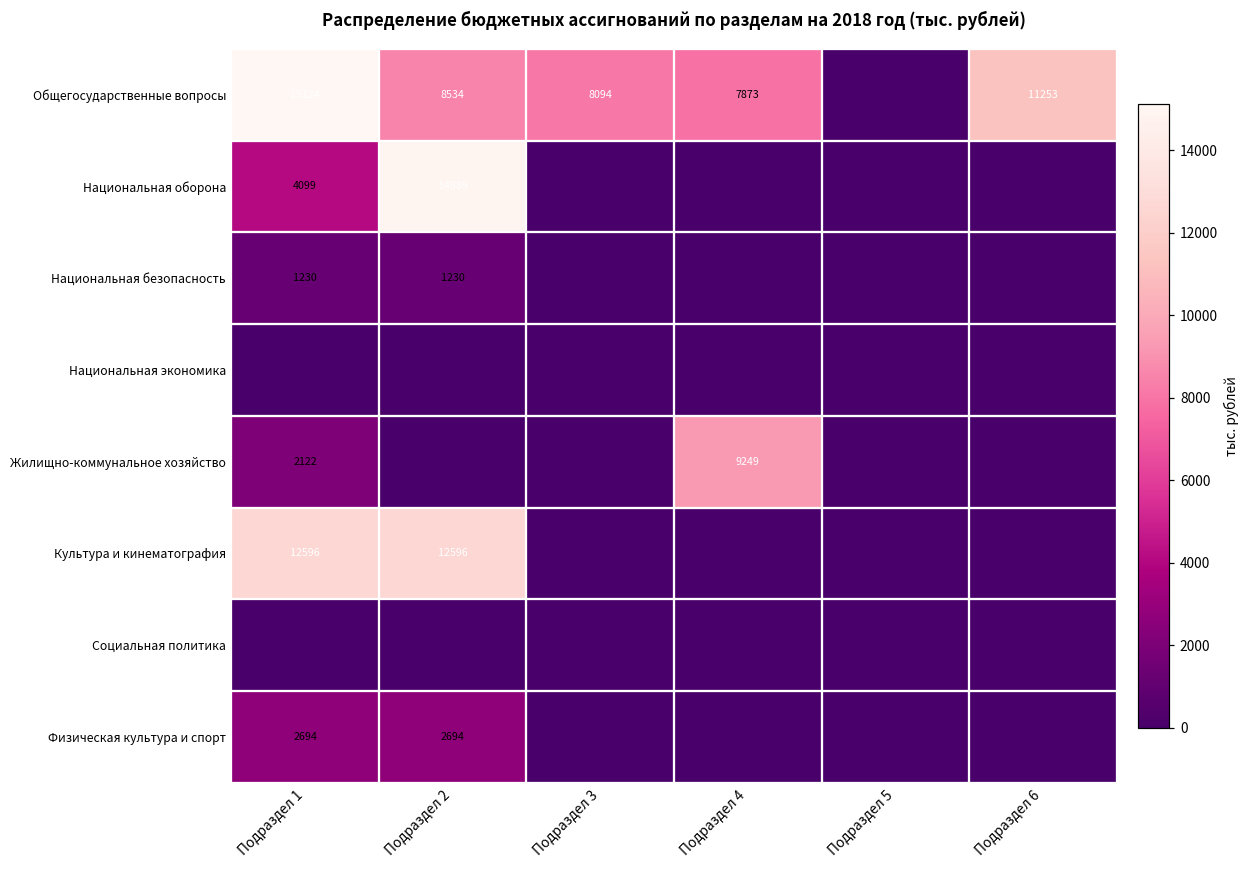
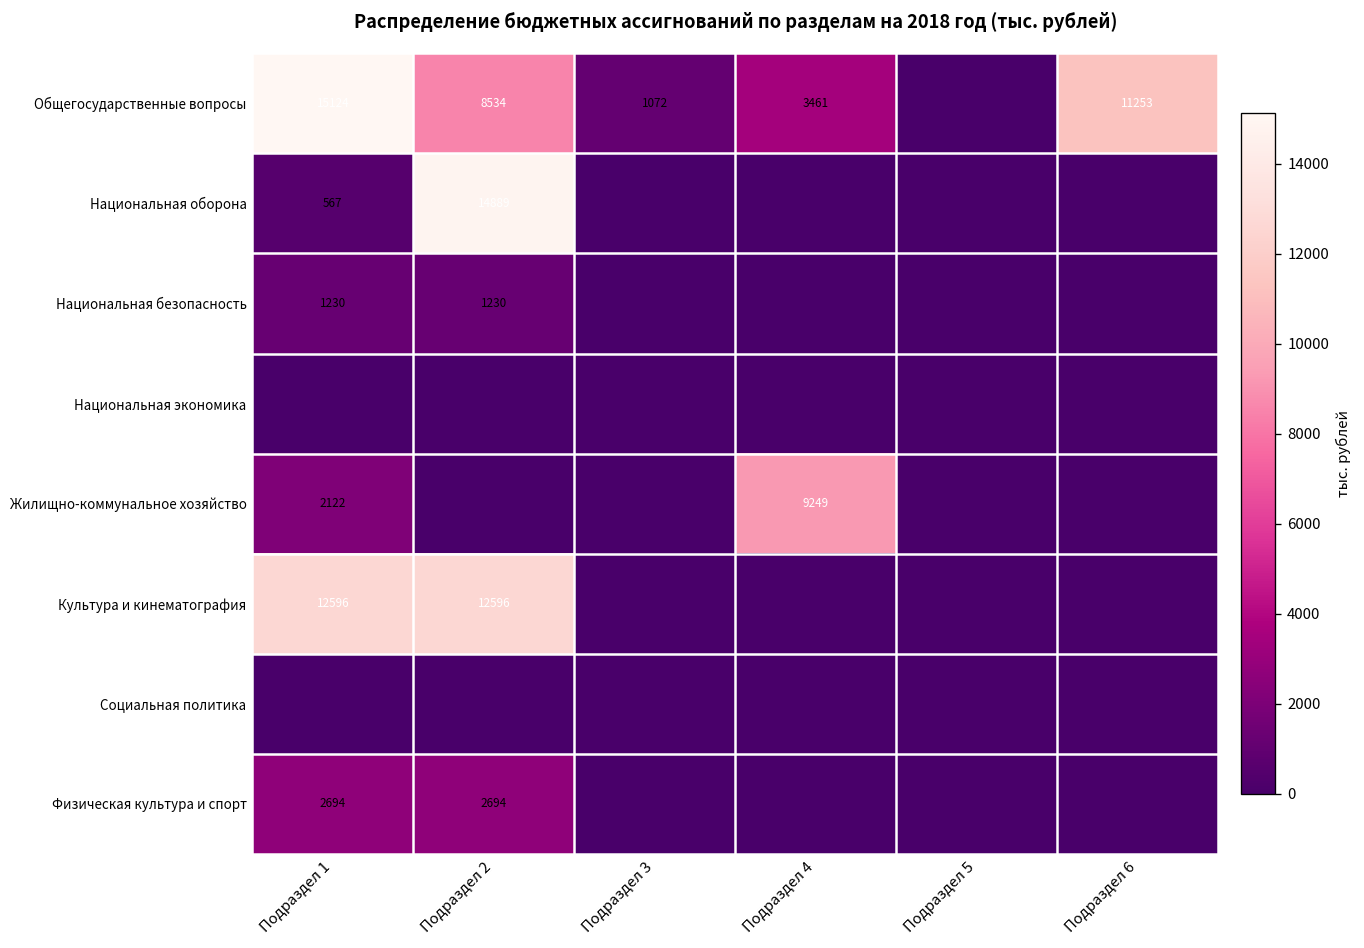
Общегосударственные вопросы, Подраздел 3: 8094 -> 1072
Общегосударственные вопросы, Подраздел 4: 7873 -> 3461
Национальная оборона, Подраздел 1: 4099 -> 567
